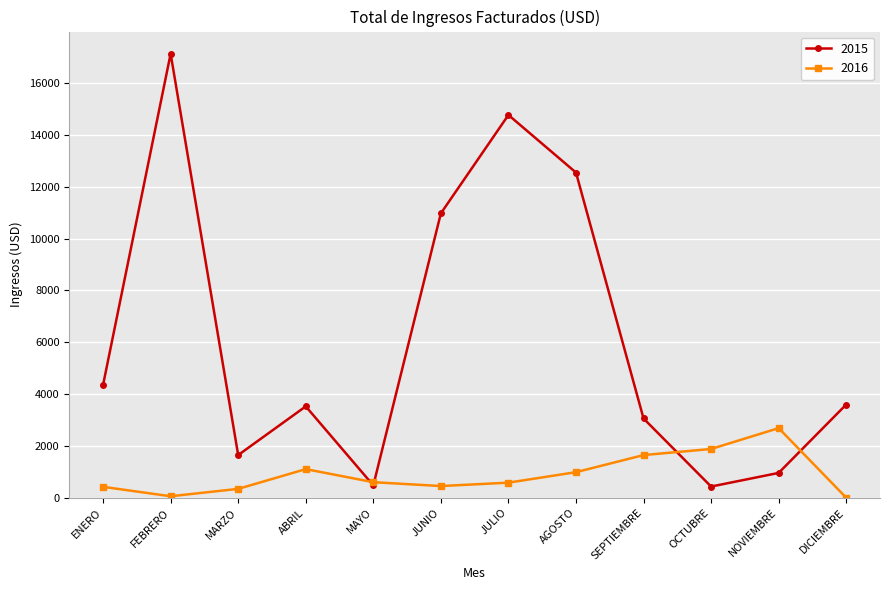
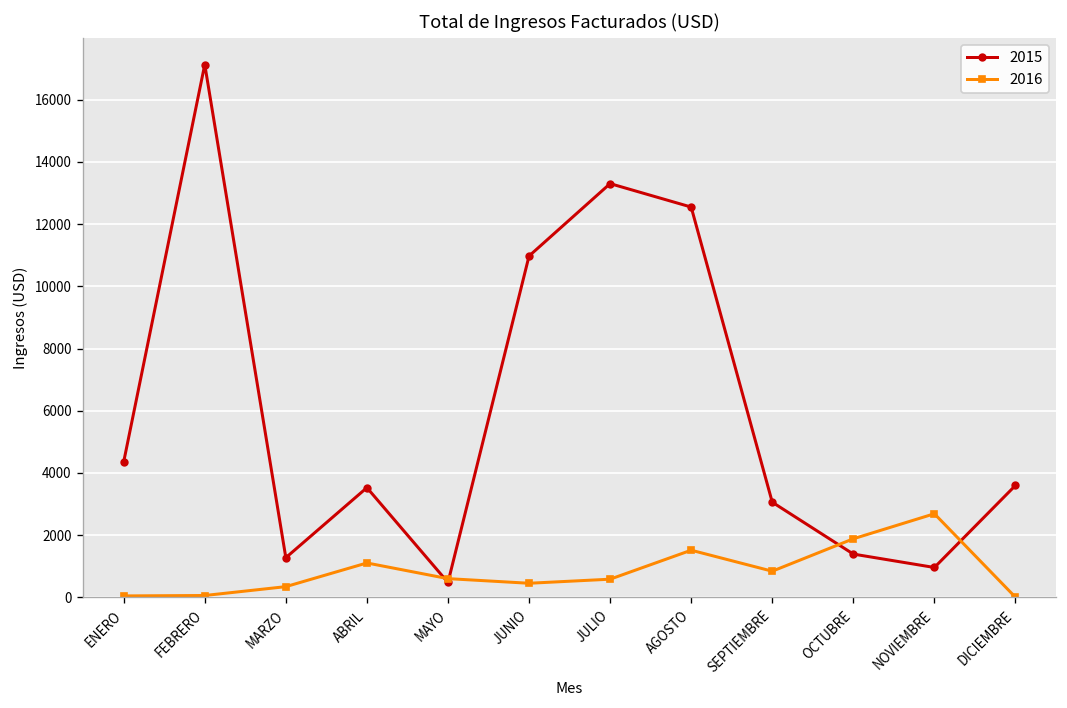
2016, ENERO: 400 -> 0
2015, MARZO: 1600 -> 1300
2015, JULIO: 14800 -> 13300
2016, AGOSTO: 1000 -> 1500
2016, SEPTIEMBRE: 1600 -> 800
2015, OCTUBRE: 400 -> 1400
